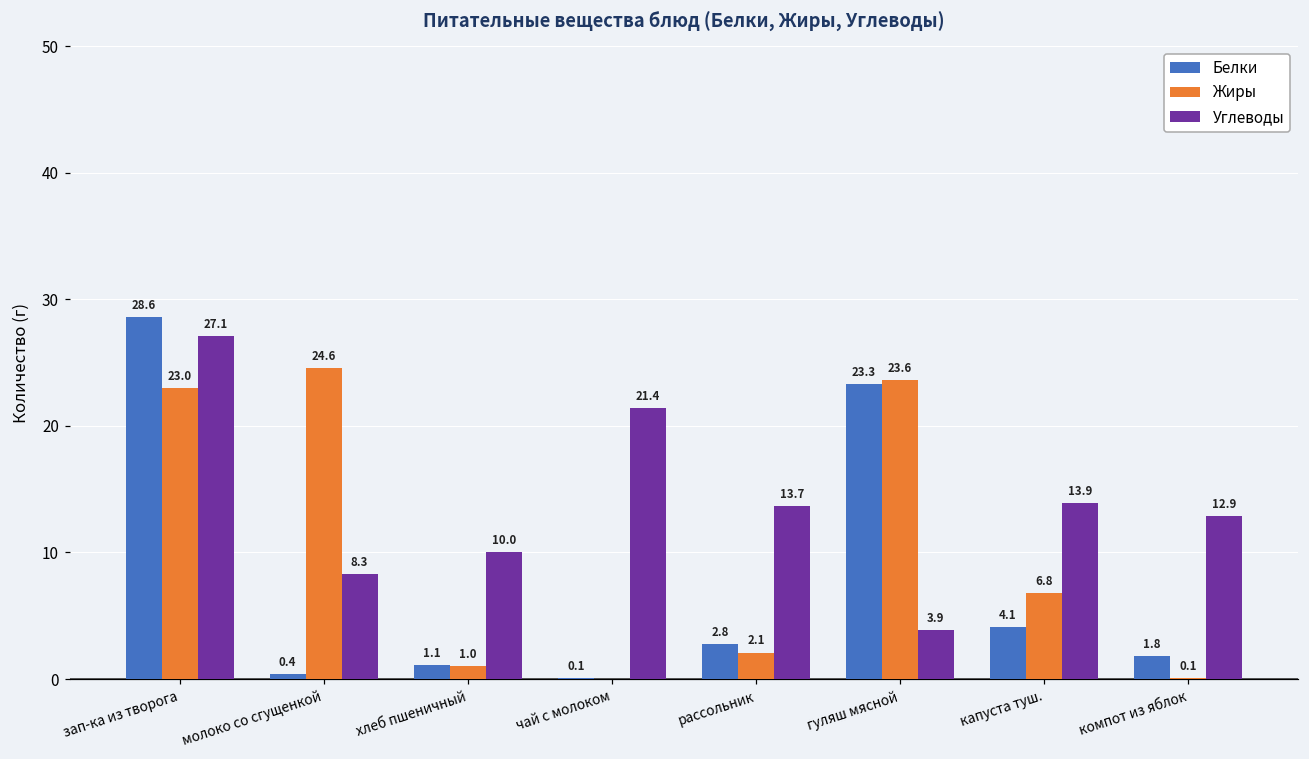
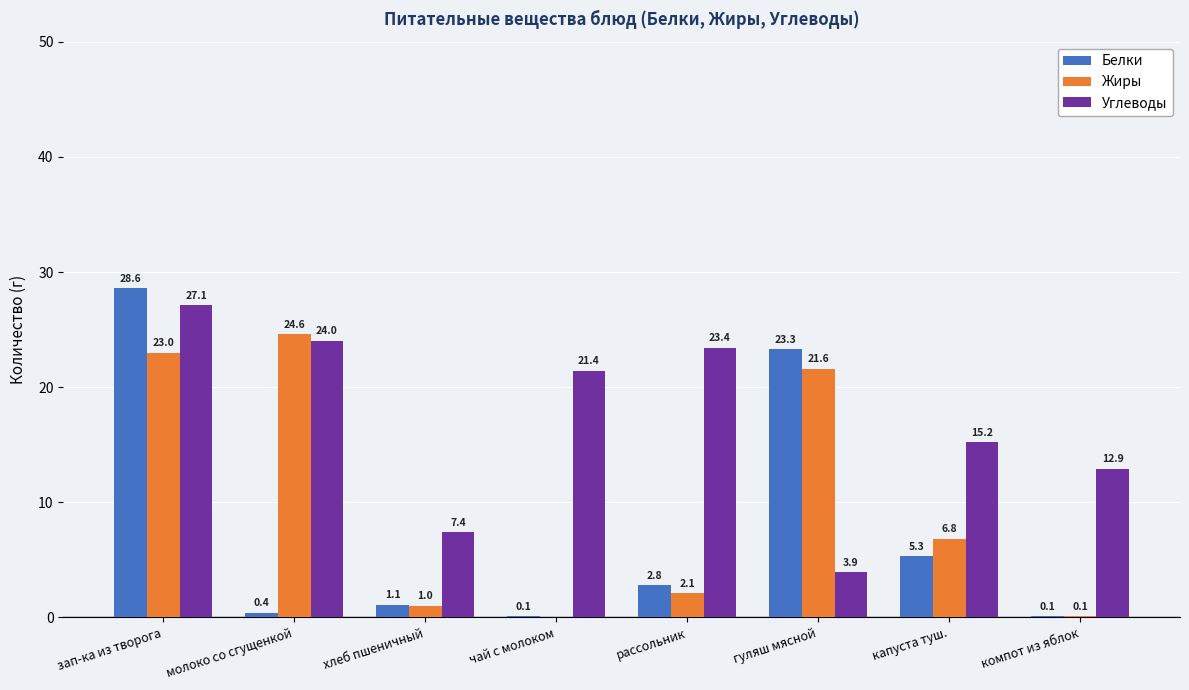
Углеводы, молоко со сгущенкой: 8.3 -> 24.0
Углеводы, хлеб пшеничный: 10.0 -> 7.4
Углеводы, рассольник: 13.7 -> 23.4
Жиры, гуляш мясной: 23.6 -> 21.6
Белки, капуста туш.: 4.1 -> 5.3
Углеводы, капуста туш.: 13.9 -> 15.2
Белки, компот из яблок: 1.8 -> 0.1
